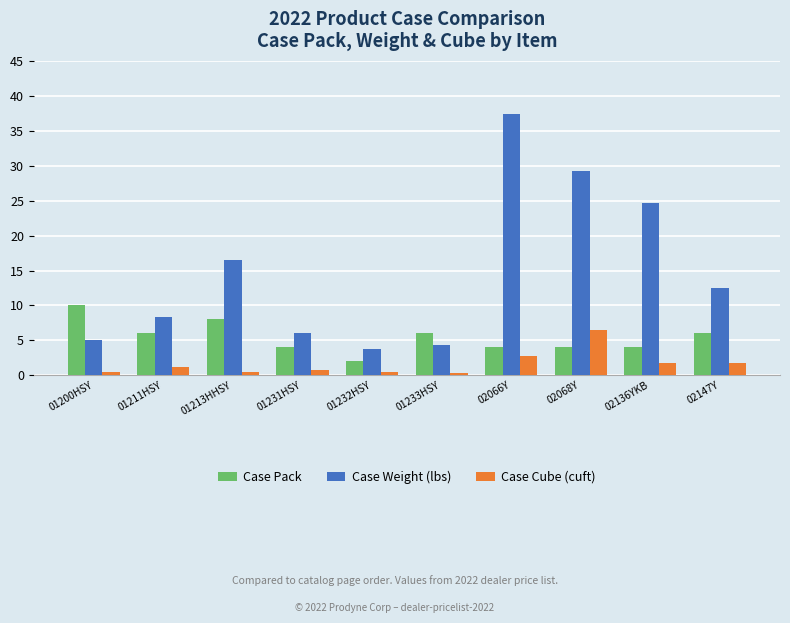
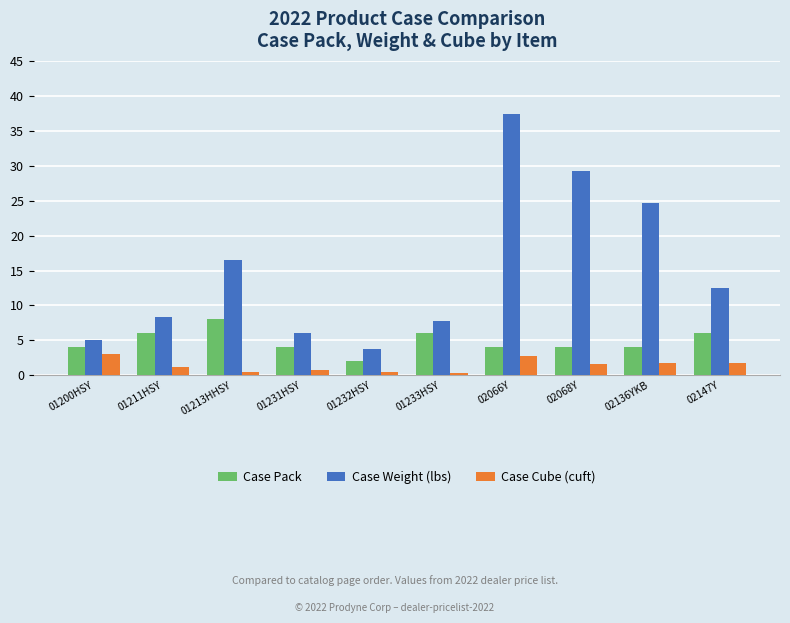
Case Pack, 01200HSY: 10 -> 4
Case Cube (cuft), 01200HSY: 0 -> 3
Case Weight (lbs), 01233HSY: 4 -> 8
Case Cube (cuft), 02068Y: 7 -> 2
